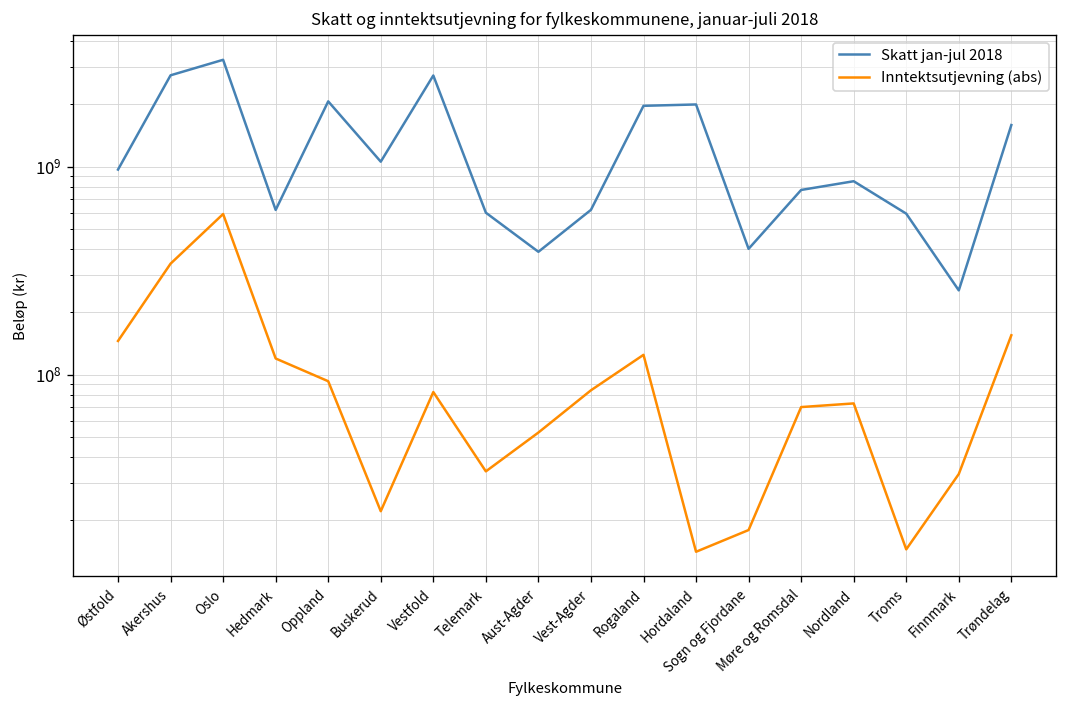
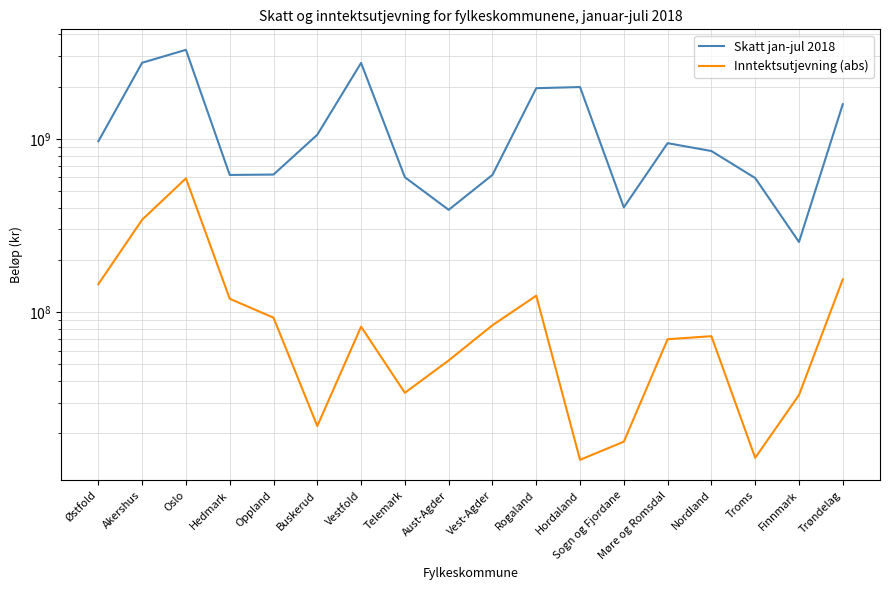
Skatt jan-jul 2018, Oppland: 2100000000 -> 620000000
Skatt jan-jul 2018, Møre og Romsdal: 800000000 -> 900000000
